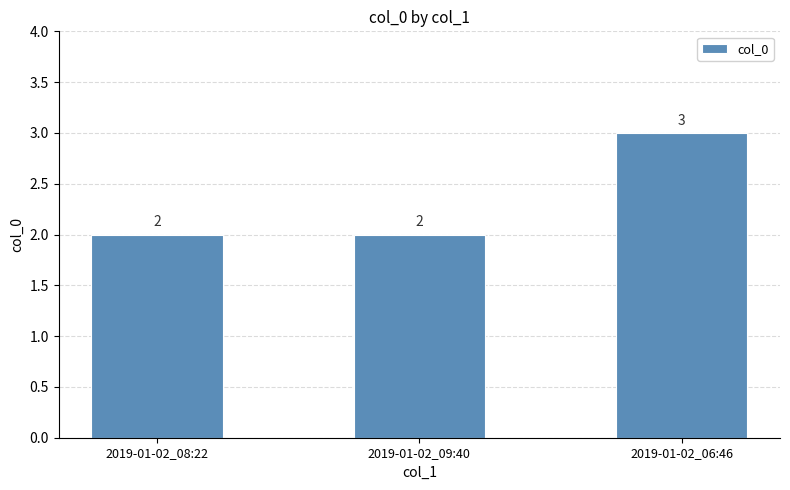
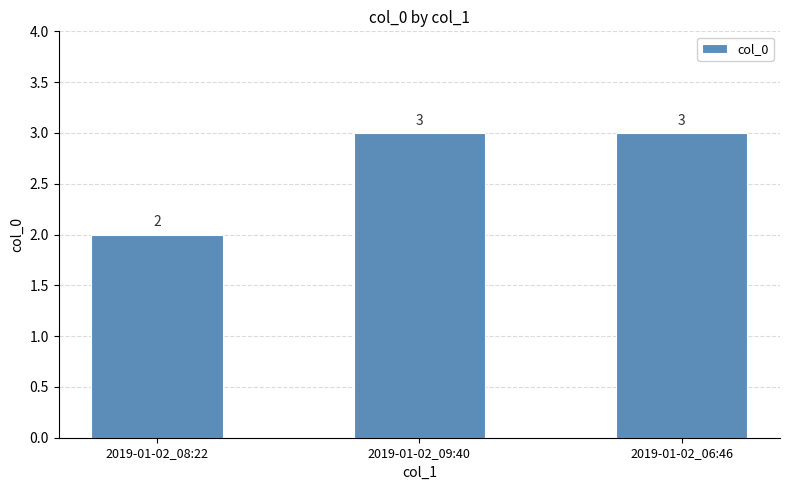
2019-01-02_09:40: 2 -> 3
